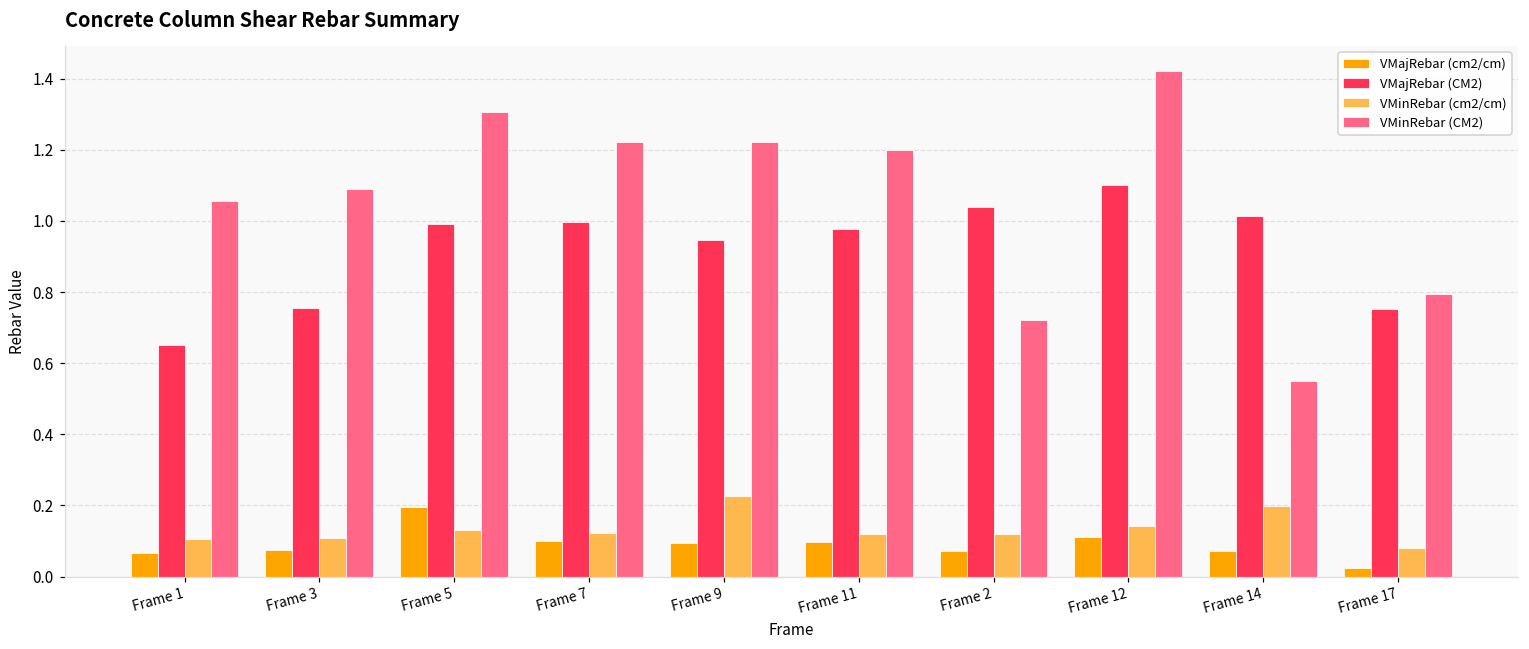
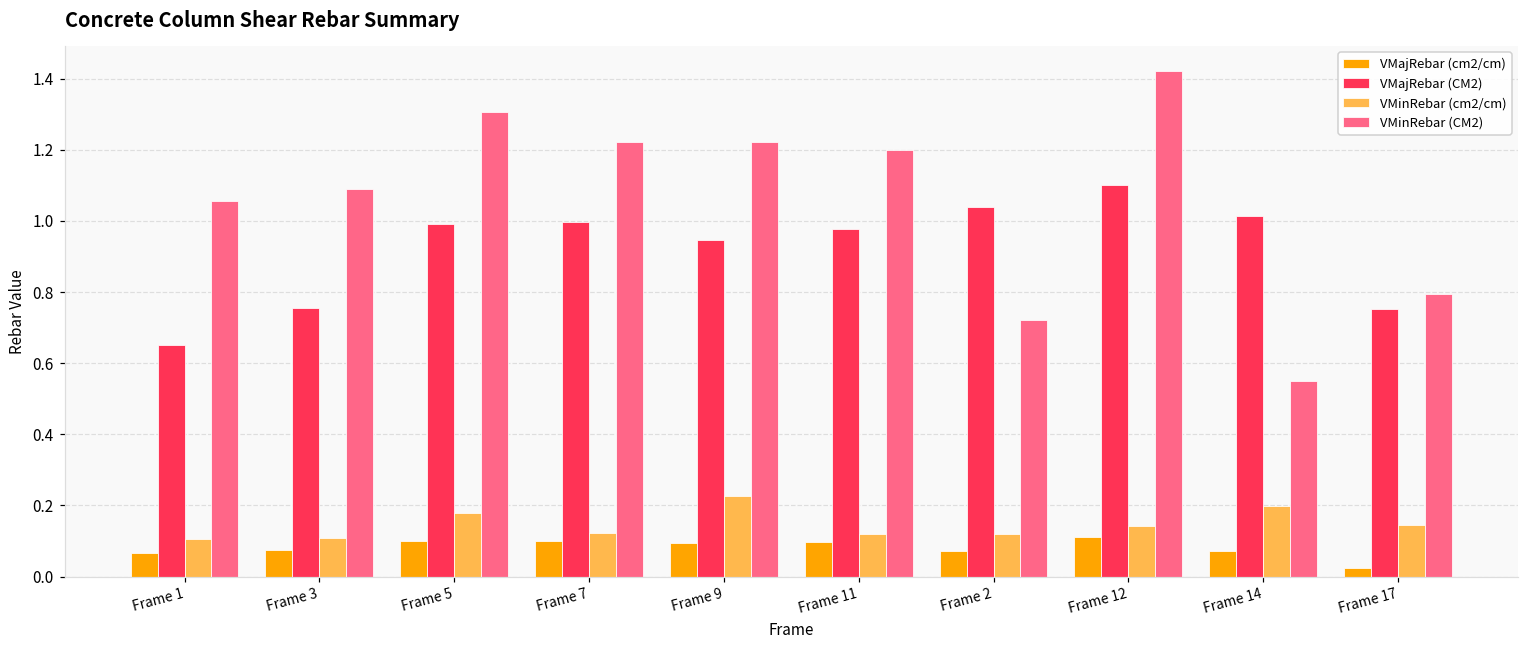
VMajRebar (cm2/cm), Frame 5: 0.20 -> 0.10
VMinRebar (cm2/cm), Frame 5: 0.13 -> 0.18
VMinRebar (cm2/cm), Frame 17: 0.08 -> 0.15
